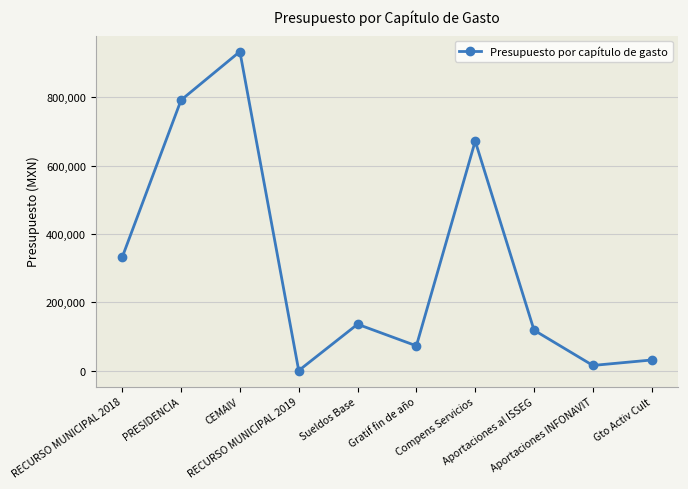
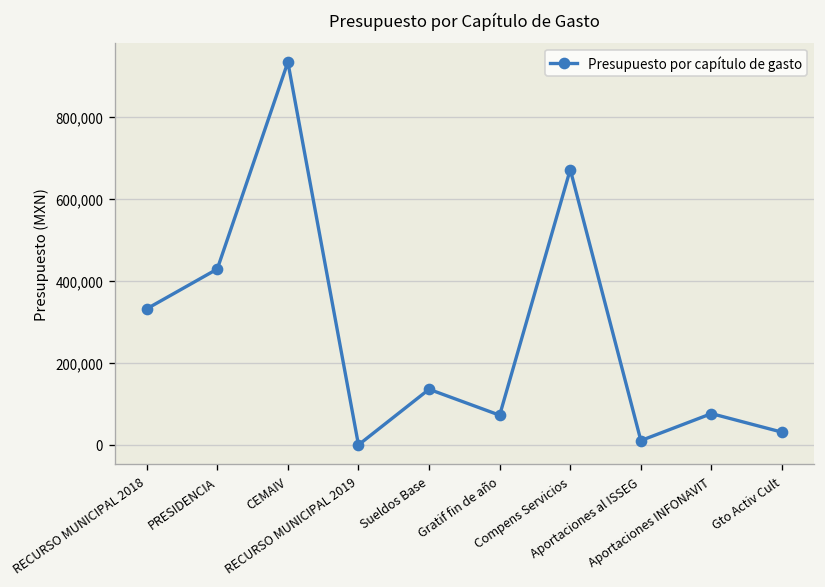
PRESIDENCIA: 790,000 -> 430,000
Aportaciones al ISSEG: 120,000 -> 10,000
Aportaciones INFONAVIT: 20,000 -> 80,000
